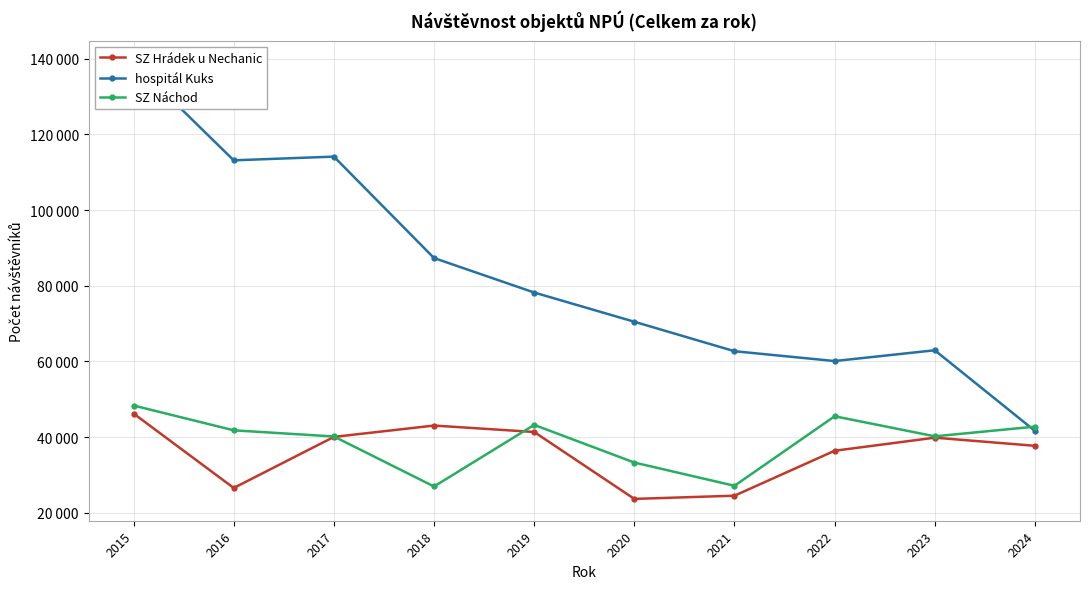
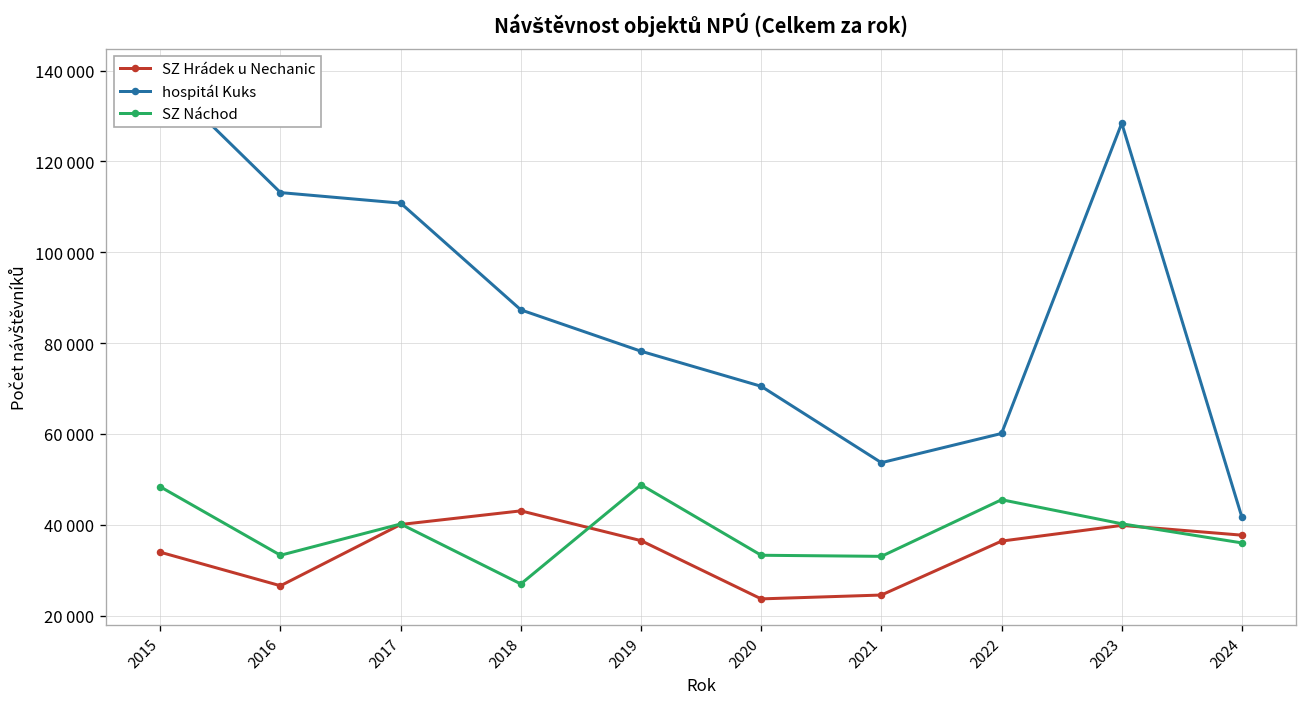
SZ Hrádek u Nechanic, 2015: 46000 -> 34000
SZ Náchod, 2016: 42000 -> 33000
hospitál Kuks, 2017: 114000 -> 111000
SZ Hrádek u Nechanic, 2019: 41000 -> 36000
SZ Náchod, 2019: 43000 -> 49000
hospitál Kuks, 2021: 63000 -> 54000
SZ Náchod, 2021: 27000 -> 33000
hospitál Kuks, 2023: 63000 -> 128000
SZ Náchod, 2024: 43000 -> 36000
